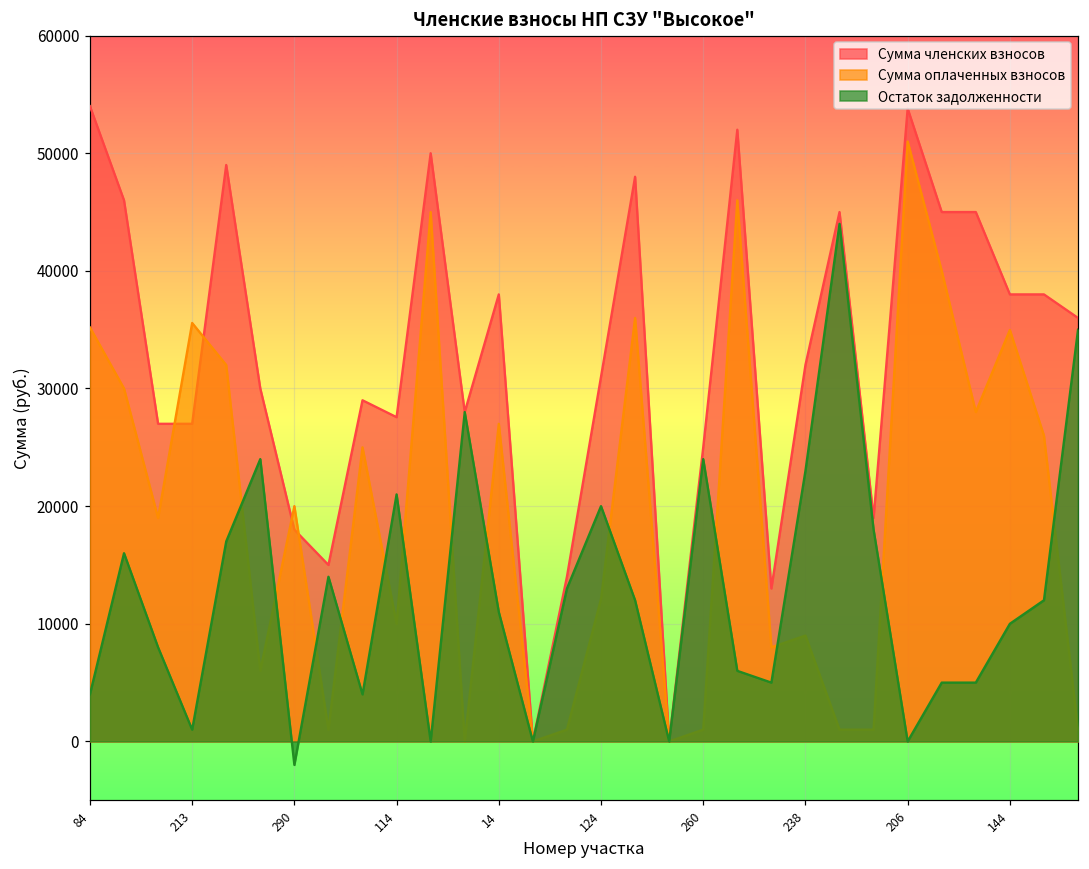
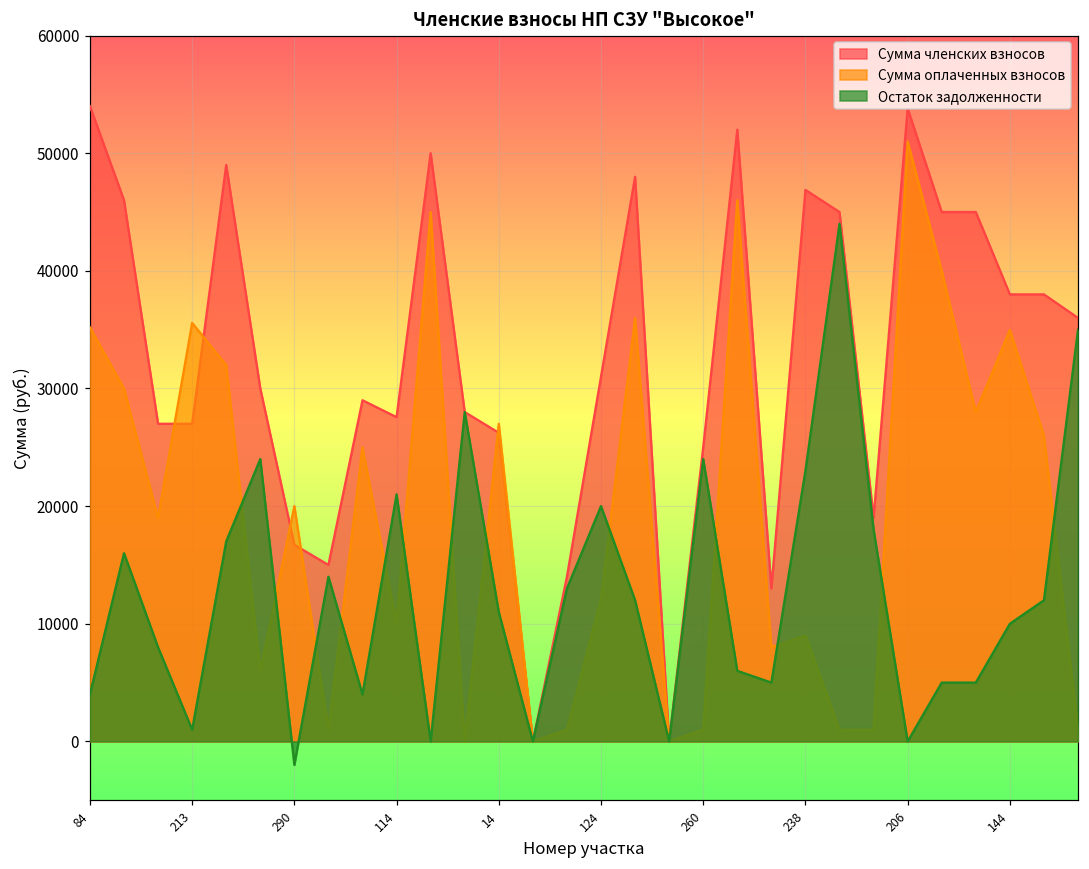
Сумма членских взносов, 290: 18000 -> 16700
Сумма членских взносов, 14: 38000 -> 26200
Сумма членских взносов, 238: 32000 -> 46900
